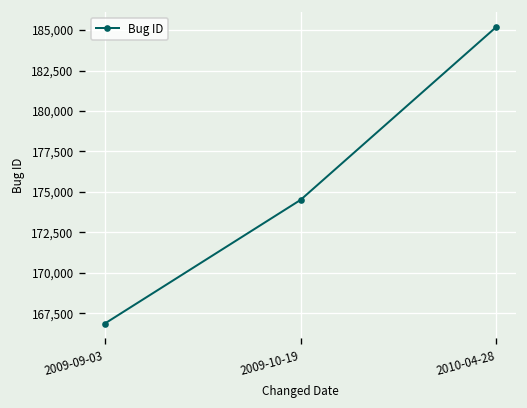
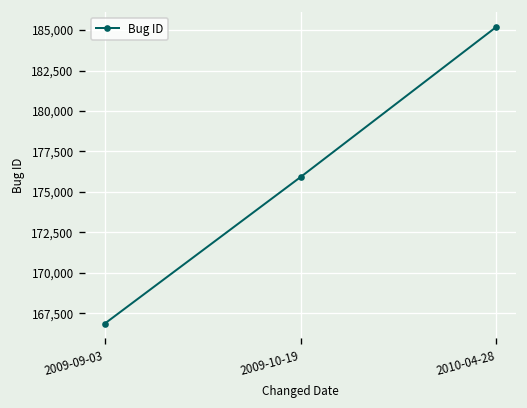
2009-10-19: 174,500 -> 175,900
